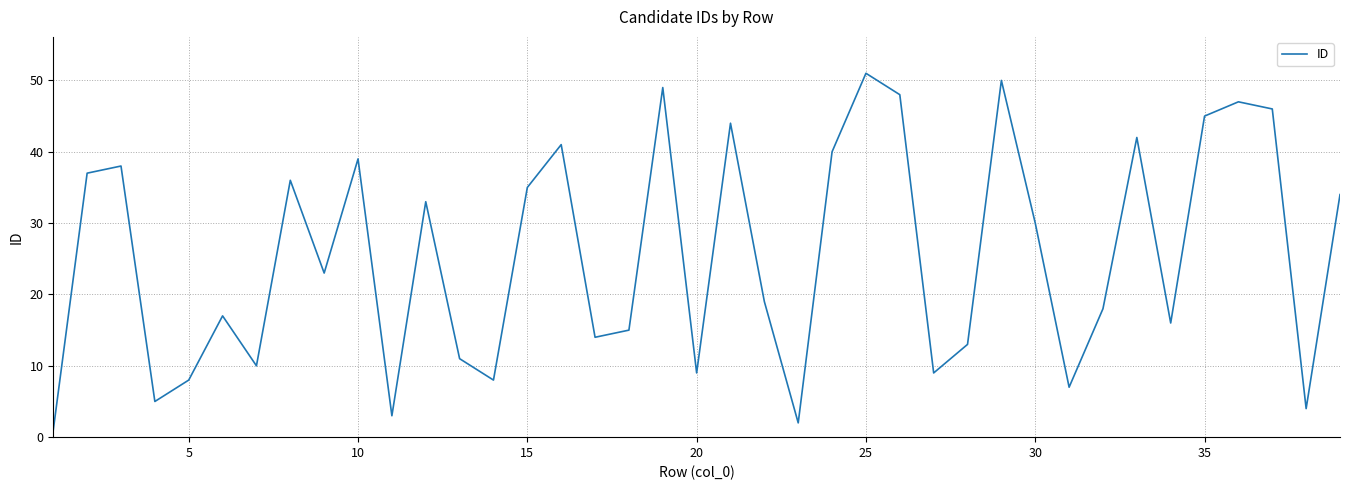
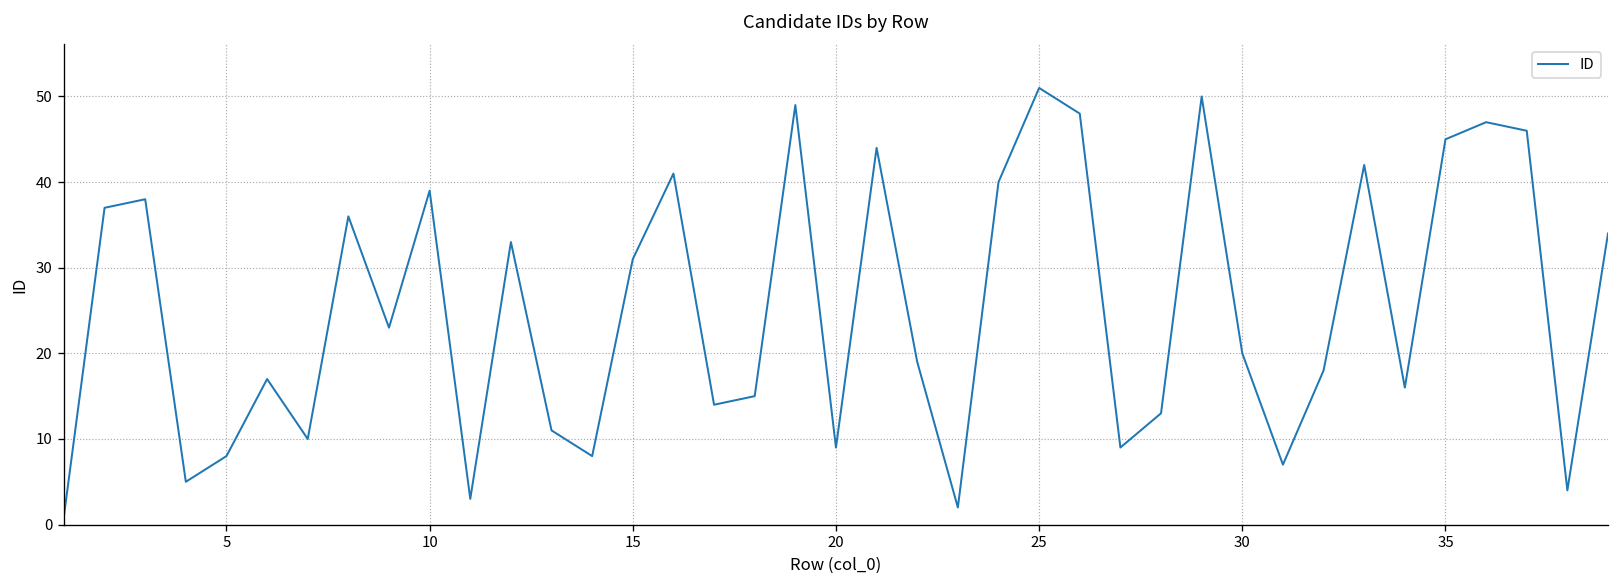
15: 35 -> 31
30: 30 -> 20
